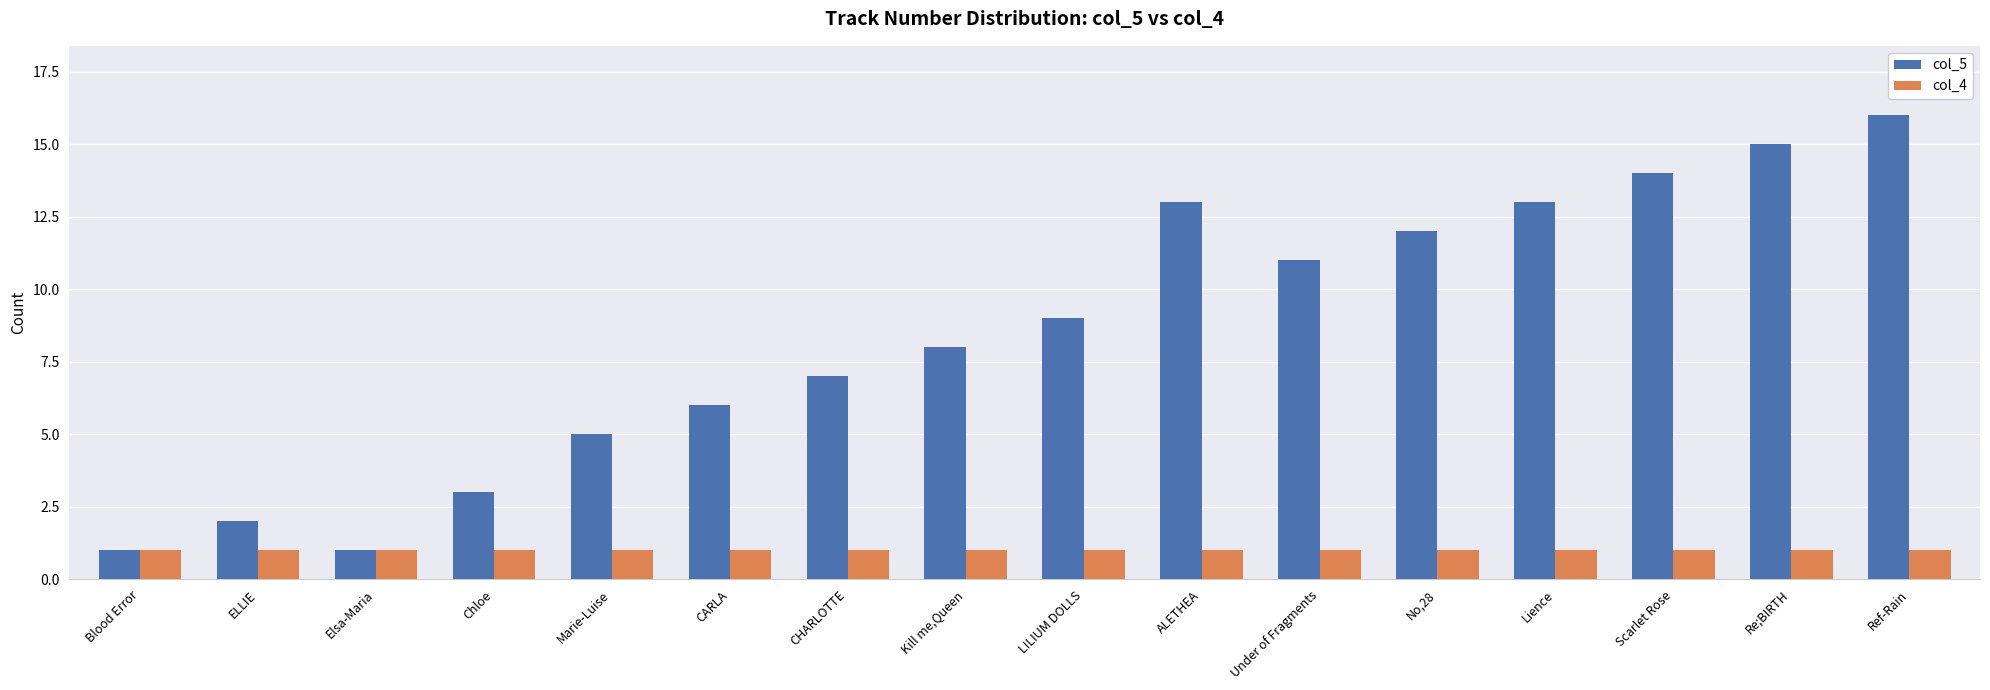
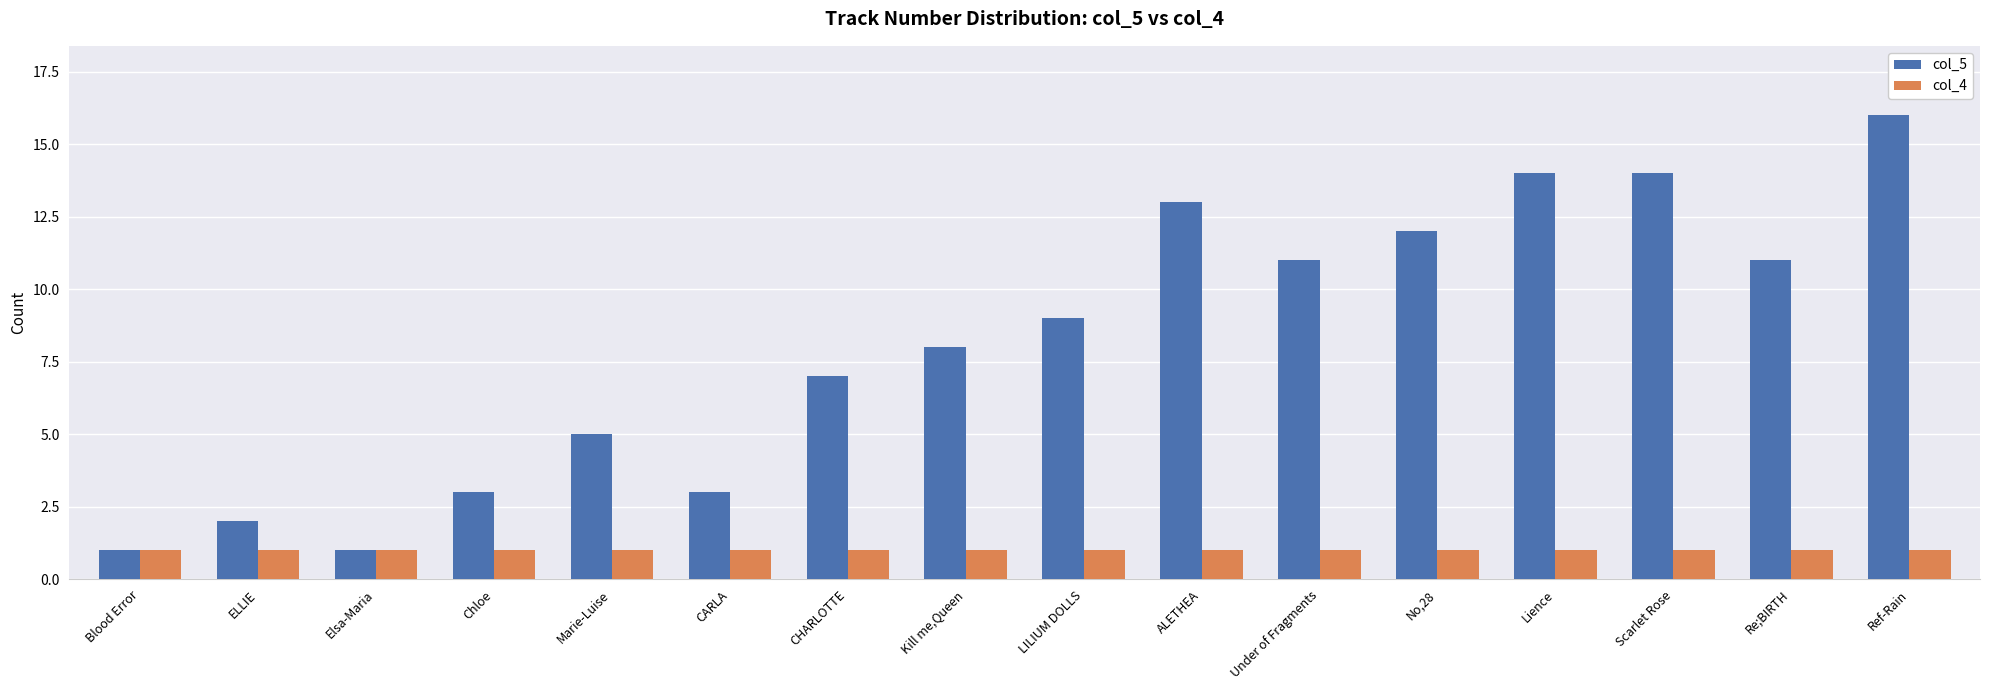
col_5, CARLA: 6 -> 3
col_5, Lience: 13 -> 14
col_5, Re;BIRTH: 15 -> 11
